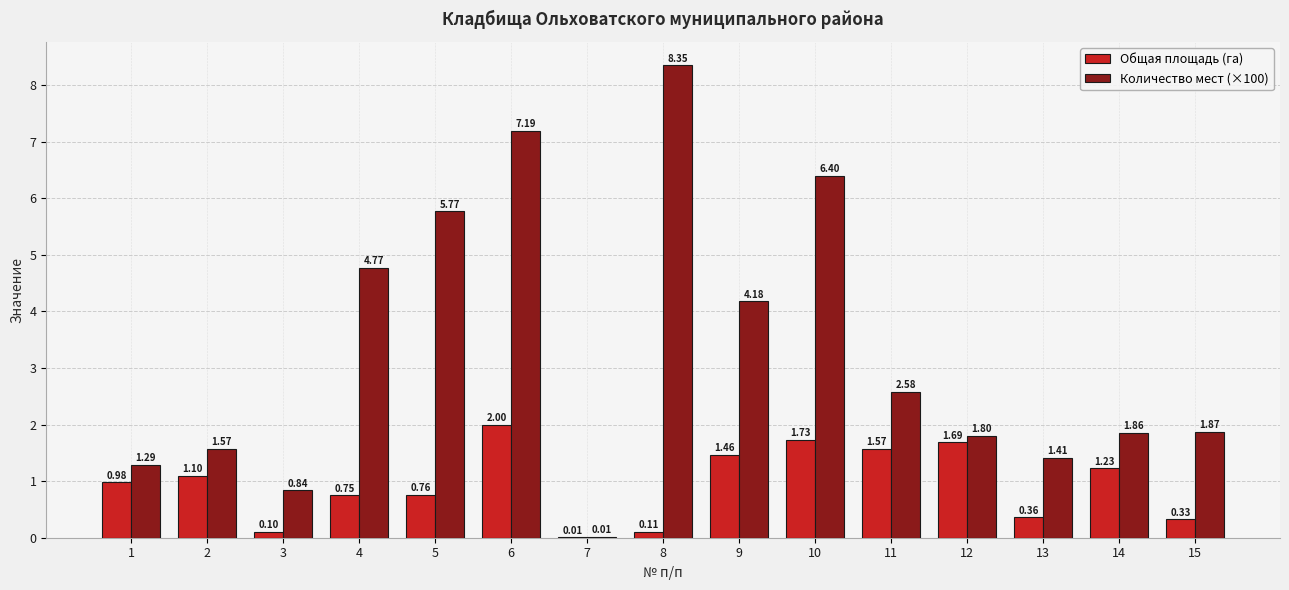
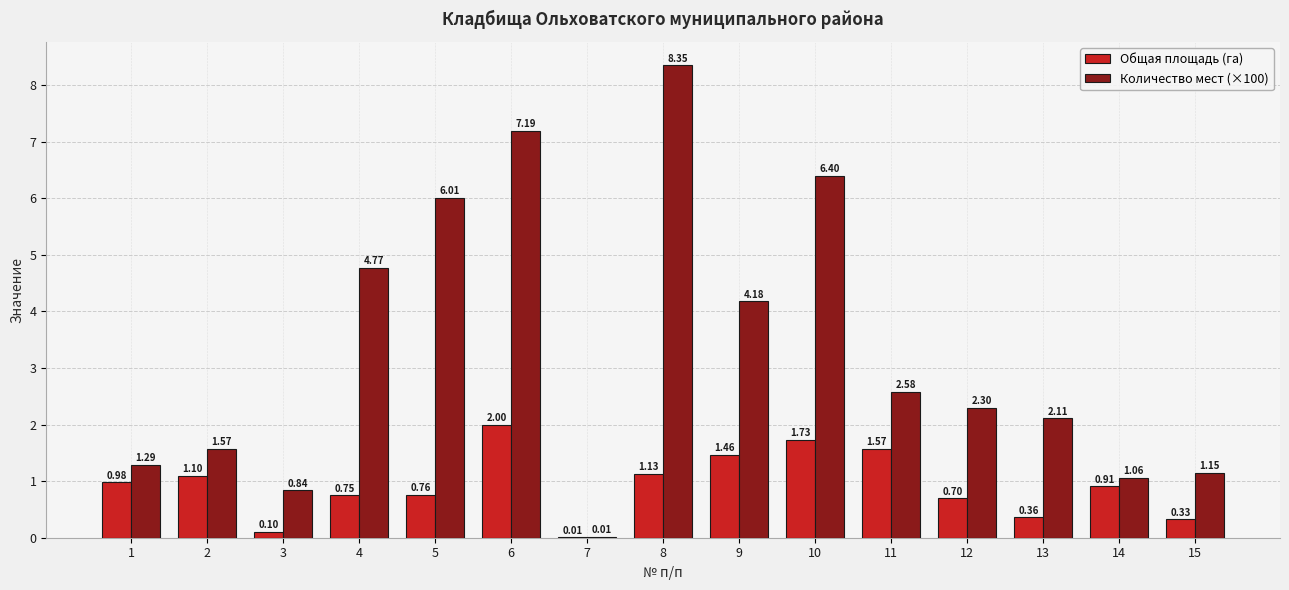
Количество мест (×100), 5: 5.77 -> 6.01
Общая площадь (га), 8: 0.11 -> 1.13
Общая площадь (га), 12: 1.69 -> 0.70
Количество мест (×100), 12: 1.80 -> 2.30
Количество мест (×100), 13: 1.41 -> 2.11
Общая площадь (га), 14: 1.23 -> 0.91
Количество мест (×100), 14: 1.86 -> 1.06
Количество мест (×100), 15: 1.87 -> 1.15
